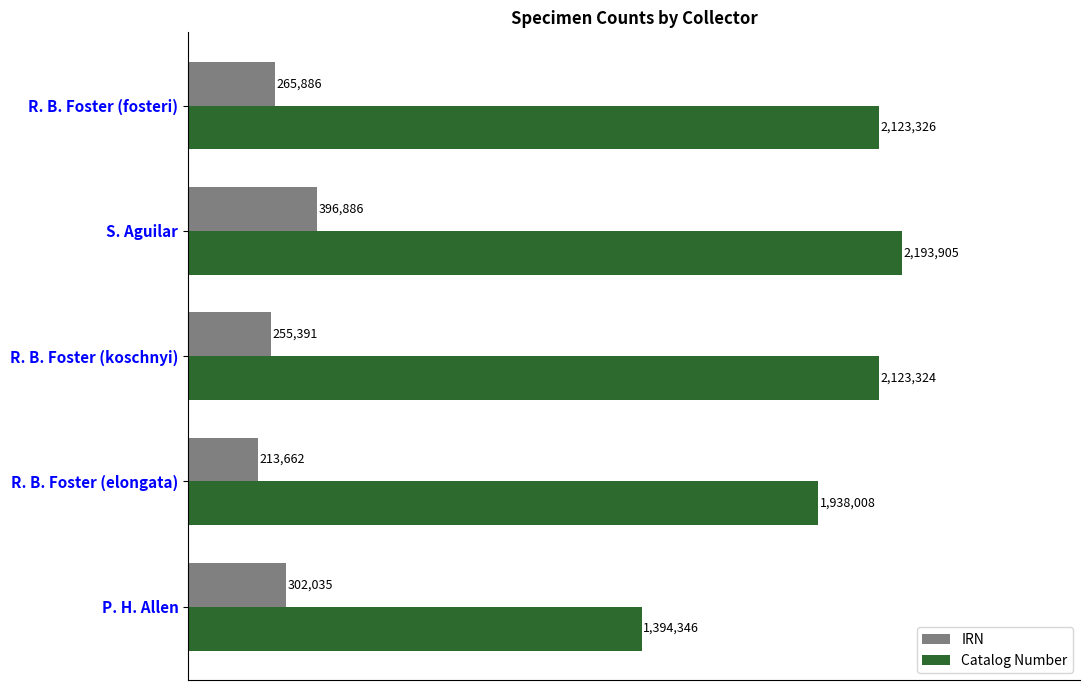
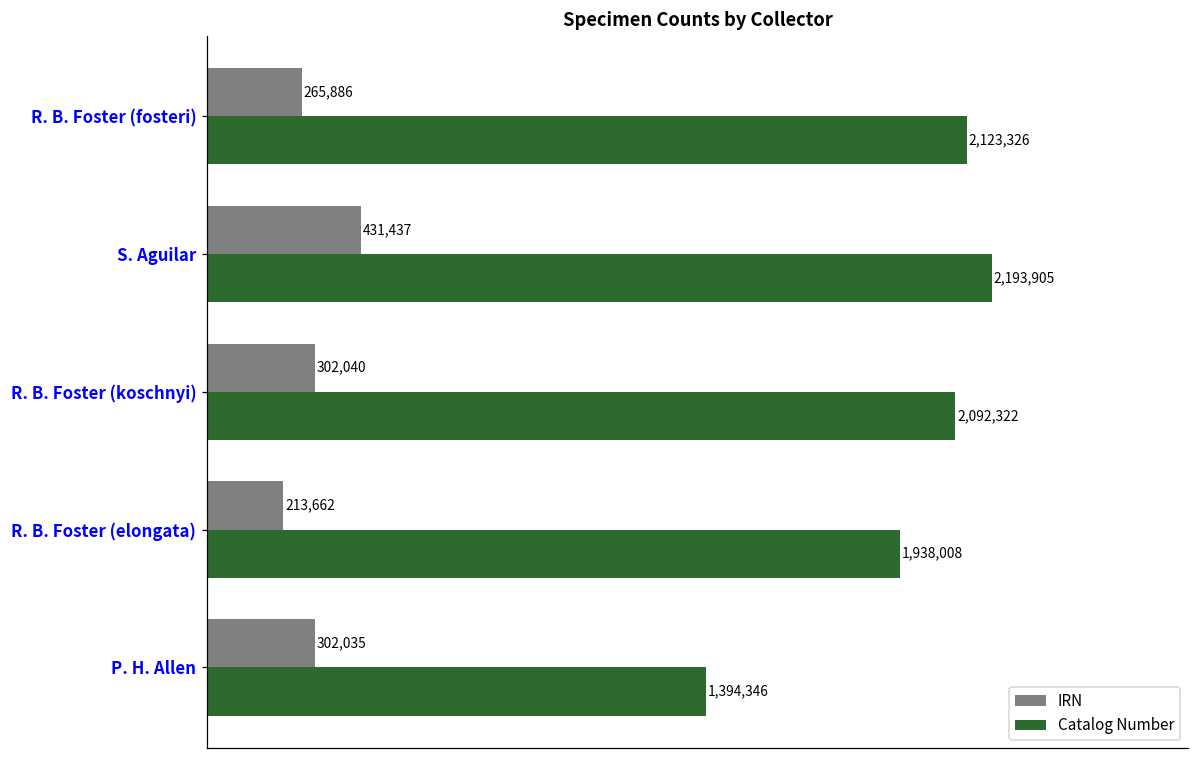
IRN, S. Aguilar: 396,886 -> 431,437
IRN, R. B. Foster (koschnyi): 255,391 -> 302,040
Catalog Number, R. B. Foster (koschnyi): 2,123,324 -> 2,092,322
